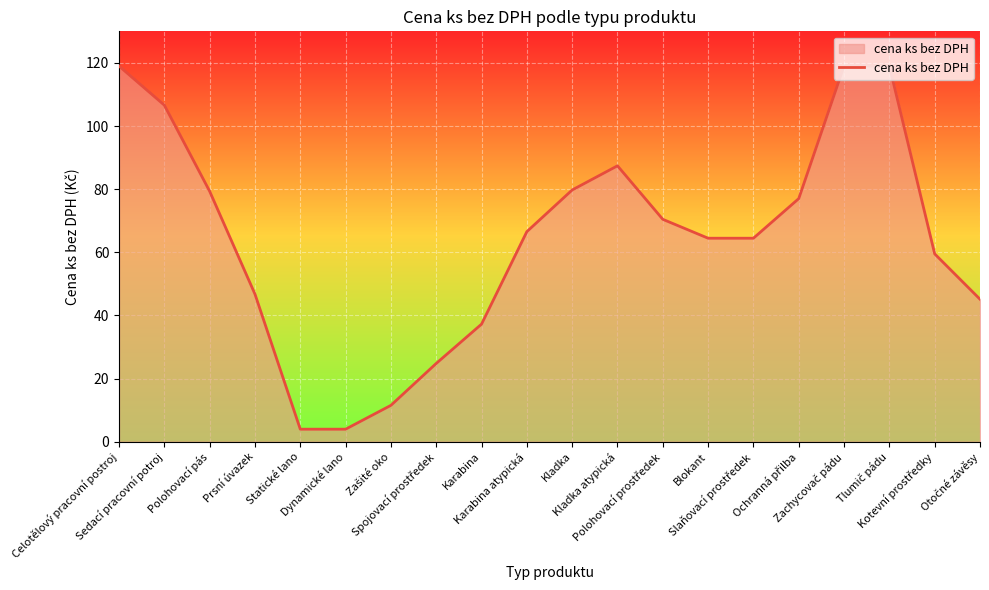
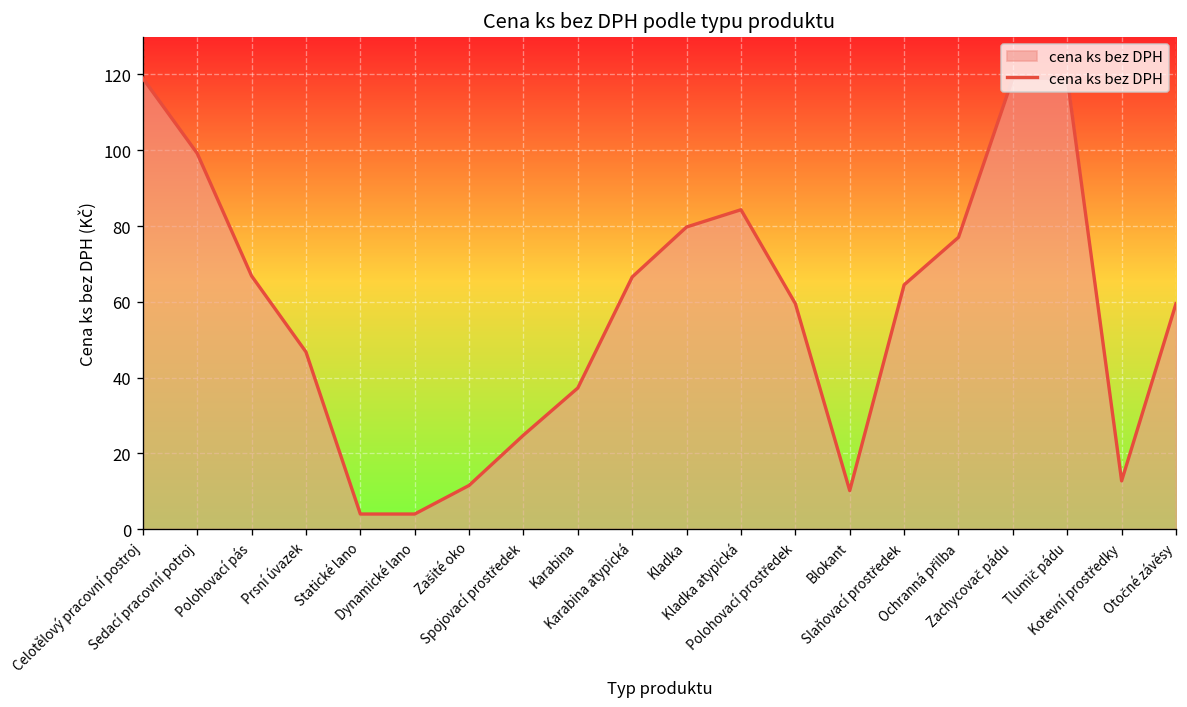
Sedací pracovní potroj: 107 -> 99
Polohovací pás: 79 -> 67
Kladka atypická: 87 -> 84
Polohovací prostředek: 70 -> 60
Blokant: 64 -> 10
Kotevní prostředky: 60 -> 13
Otočné závěsy: 45 -> 60
